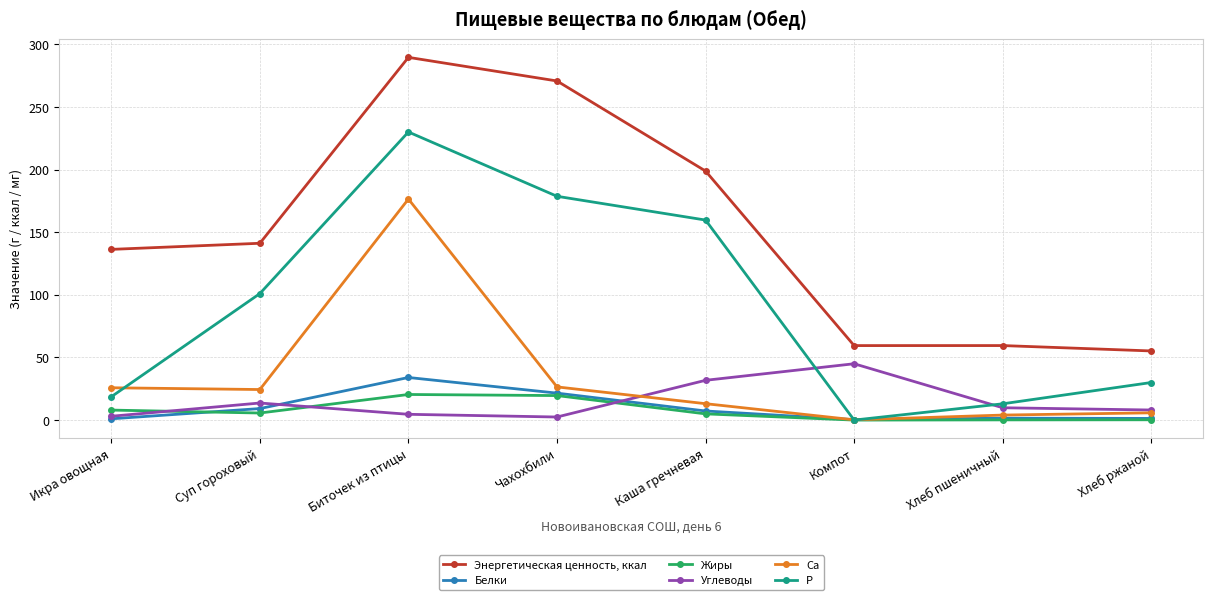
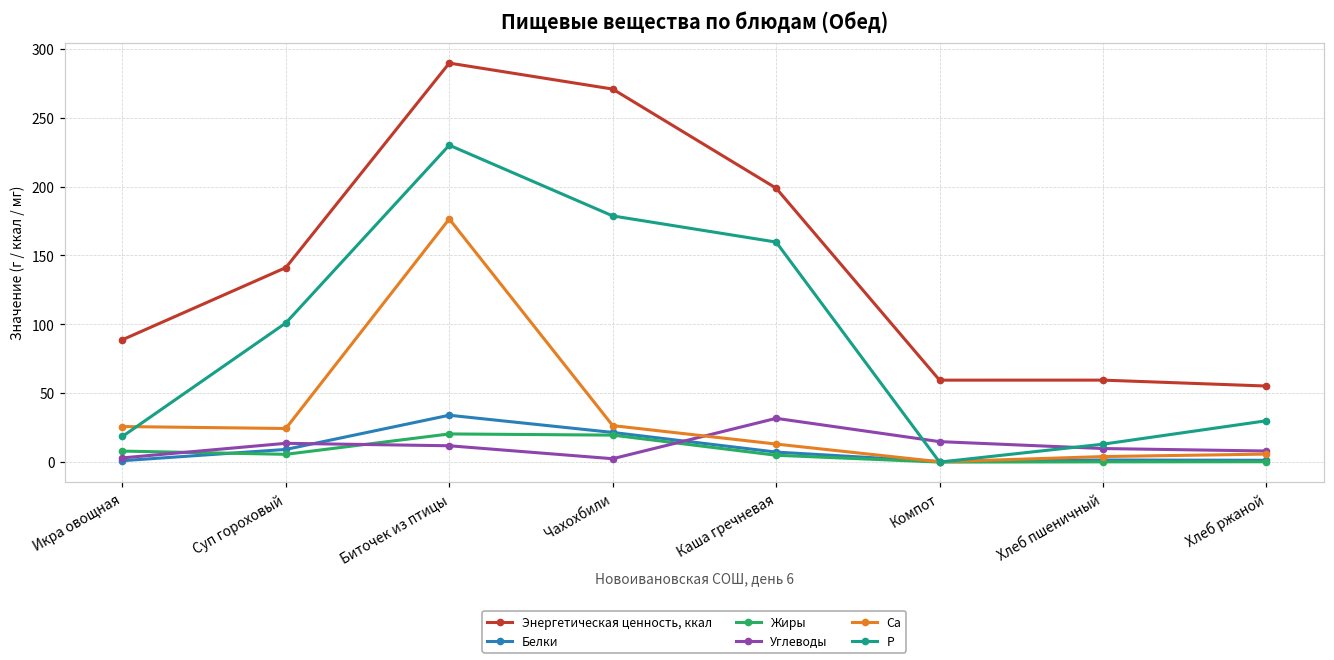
Энергетическая ценность, ккал, Икра овощная: 136 -> 89
Углеводы, Биточек из птицы: 5 -> 12
Углеводы, Компот: 45 -> 15
